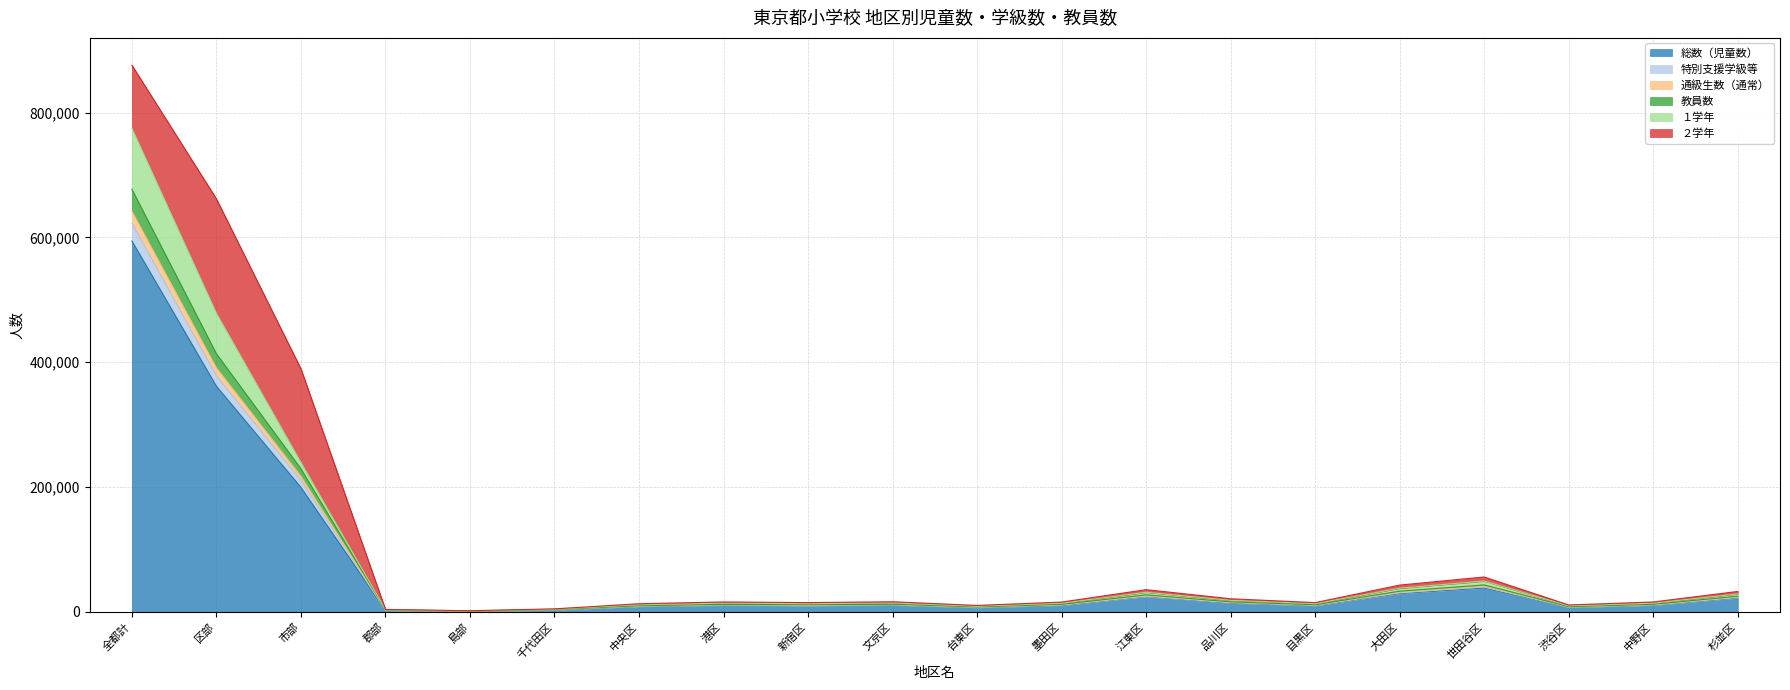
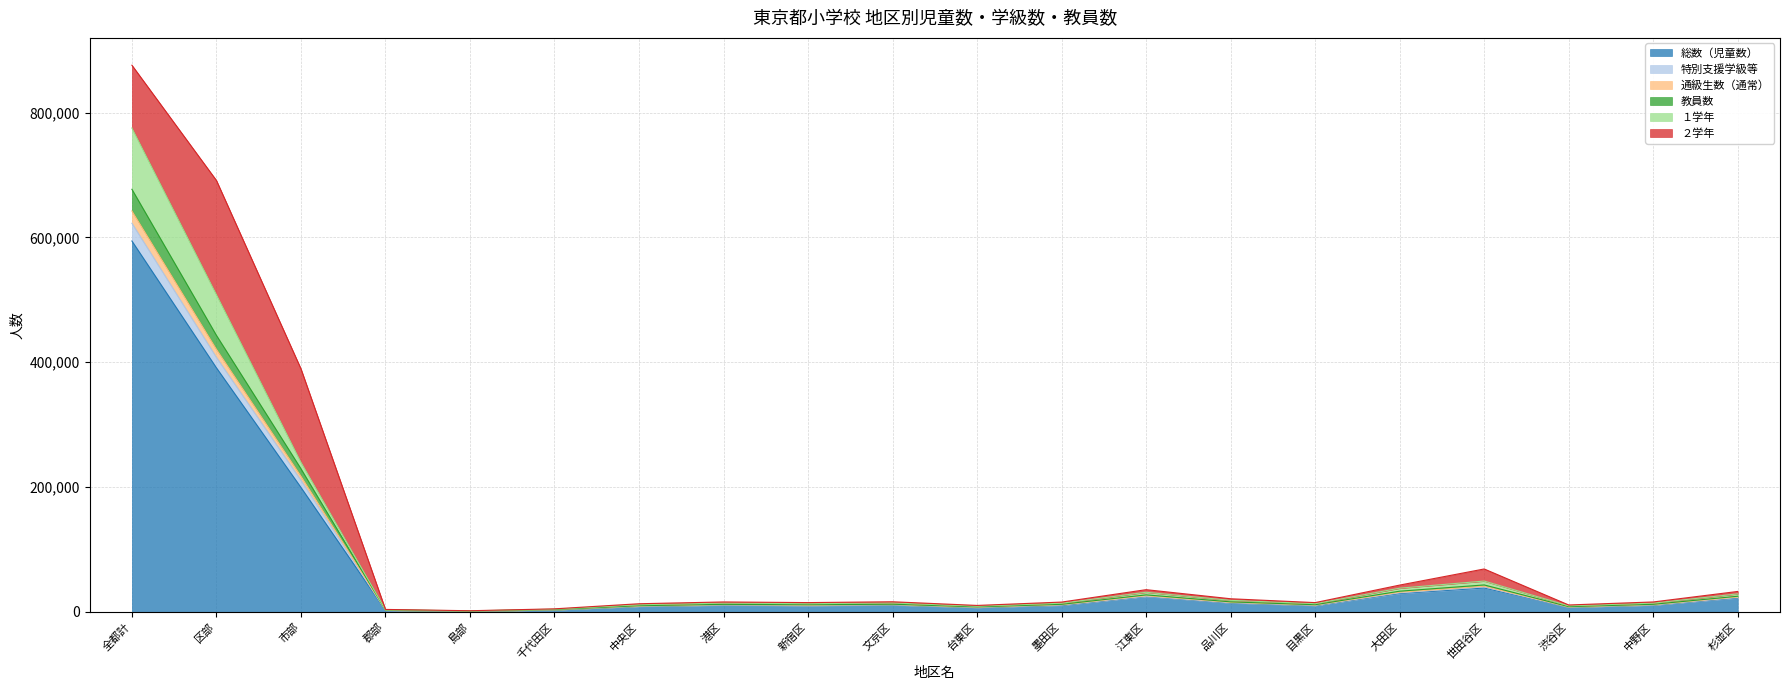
総数（児童数）, 区部: 360,000 -> 390,000
２学年, 世田谷区: 10,000 -> 20,000
